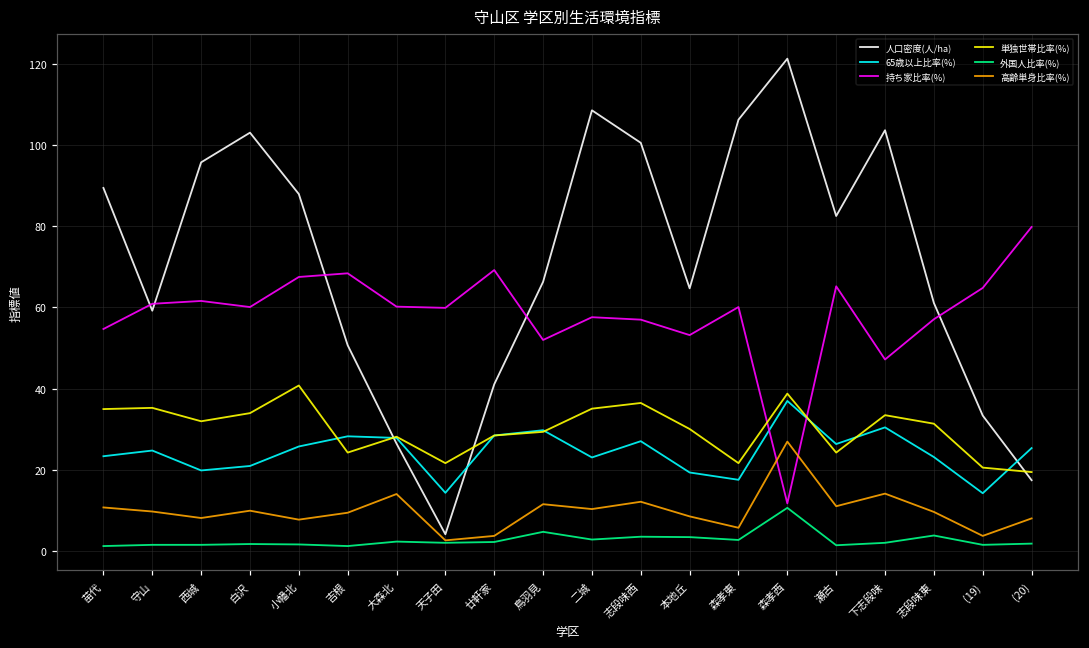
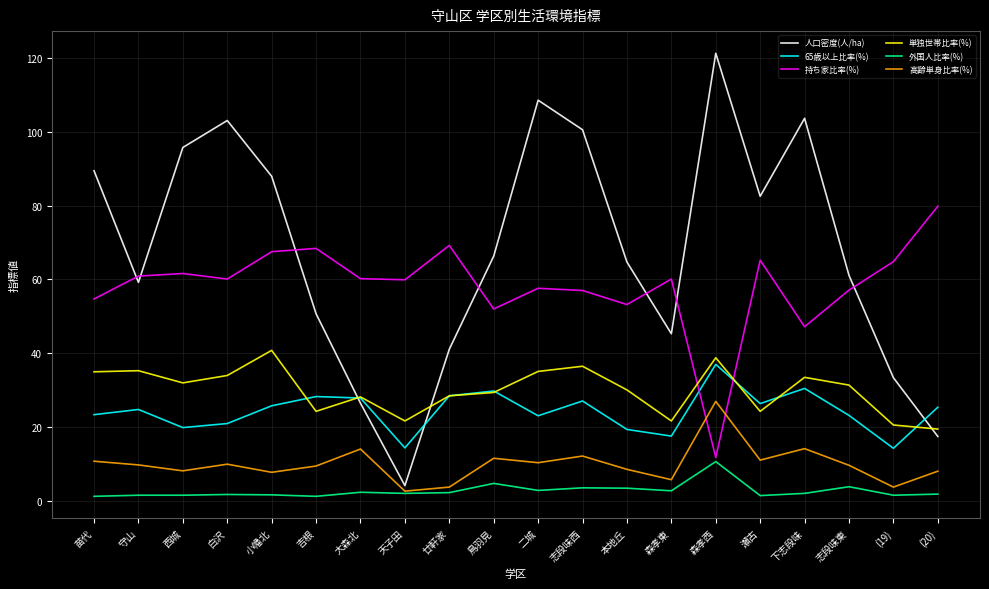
人口密度(人/ha), 森孝東: 106 -> 45
